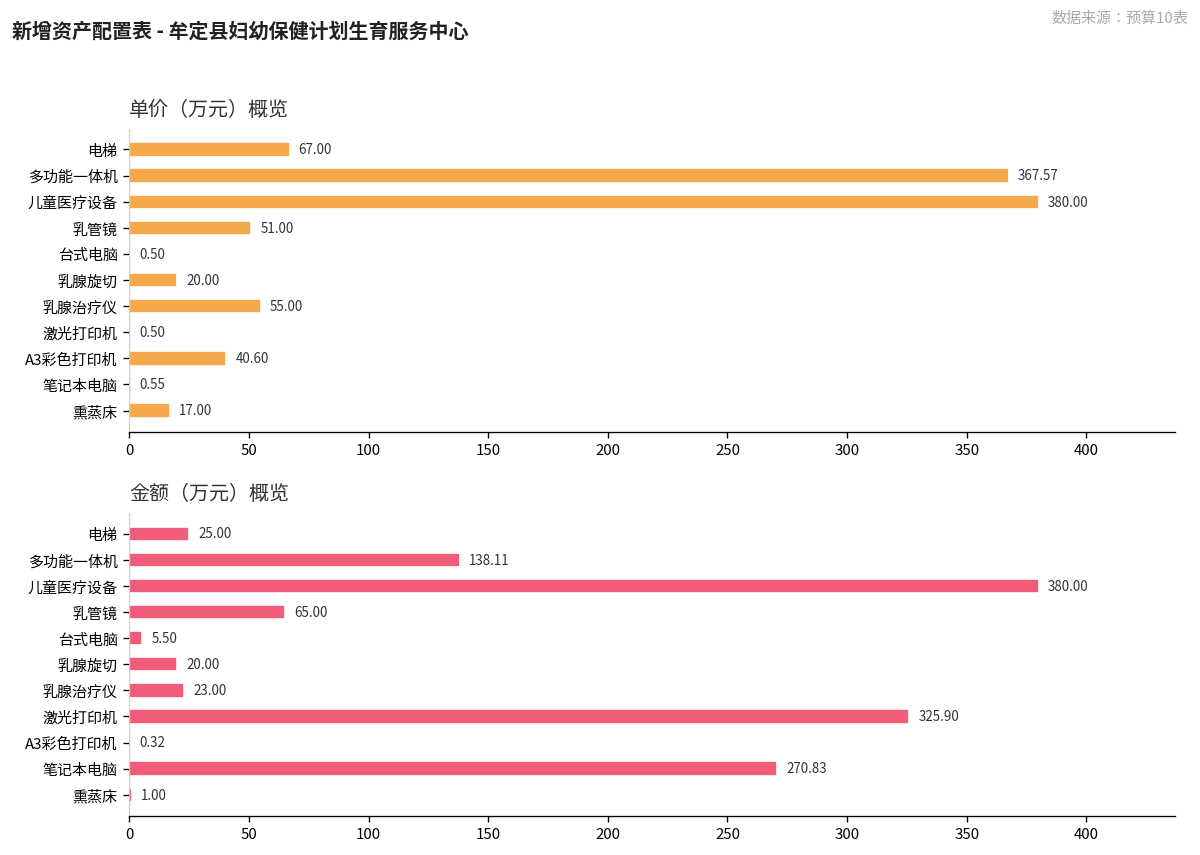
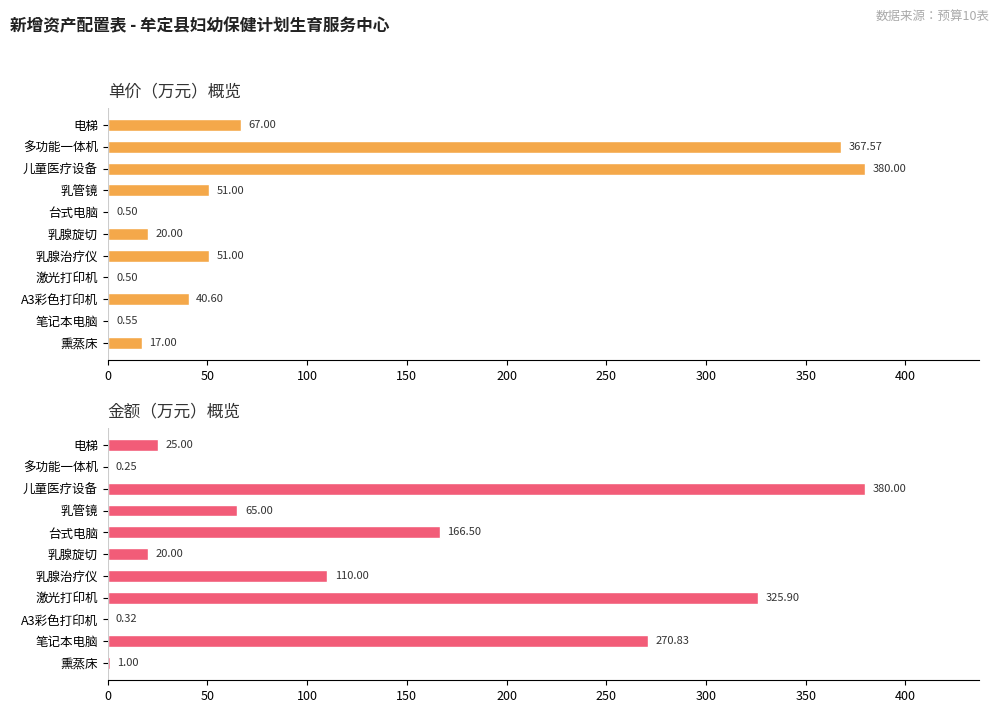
单价（万元）概览, 乳腺治疗仪: 55.00 -> 51.00
金额（万元）概览, 多功能一体机: 138.11 -> 0.25
金额（万元）概览, 台式电脑: 5.50 -> 166.50
金额（万元）概览, 乳腺治疗仪: 23.00 -> 110.00
